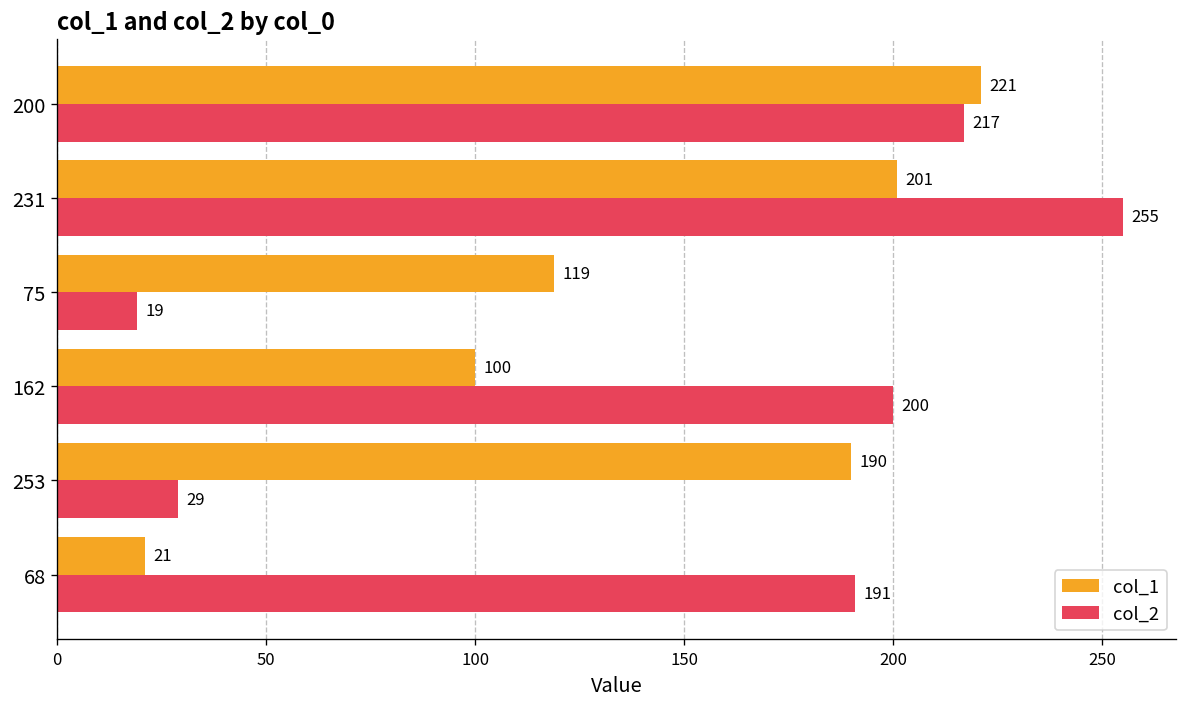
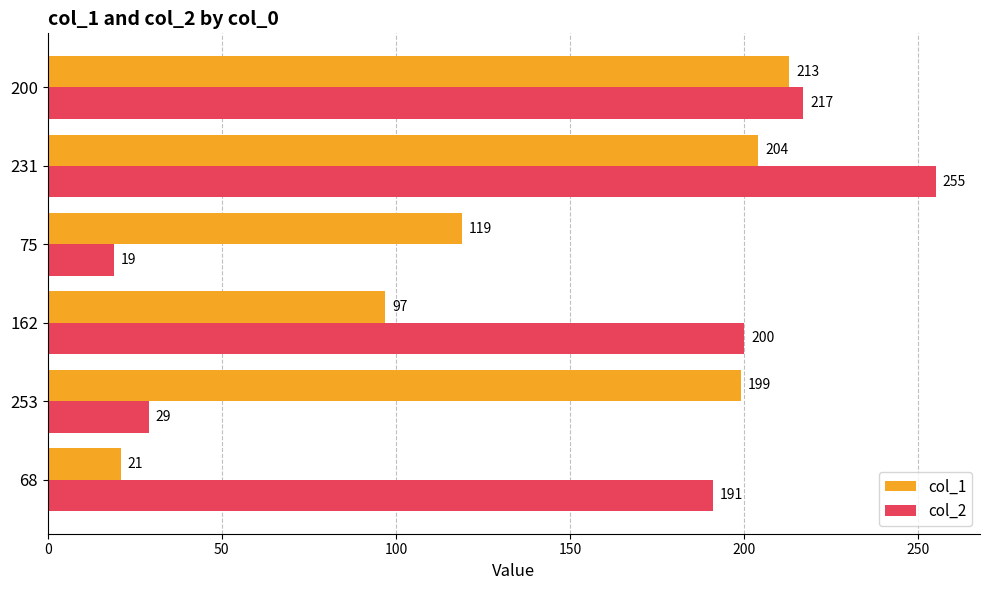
col_1, 200: 221 -> 213
col_1, 231: 201 -> 204
col_1, 162: 100 -> 97
col_1, 253: 190 -> 199
